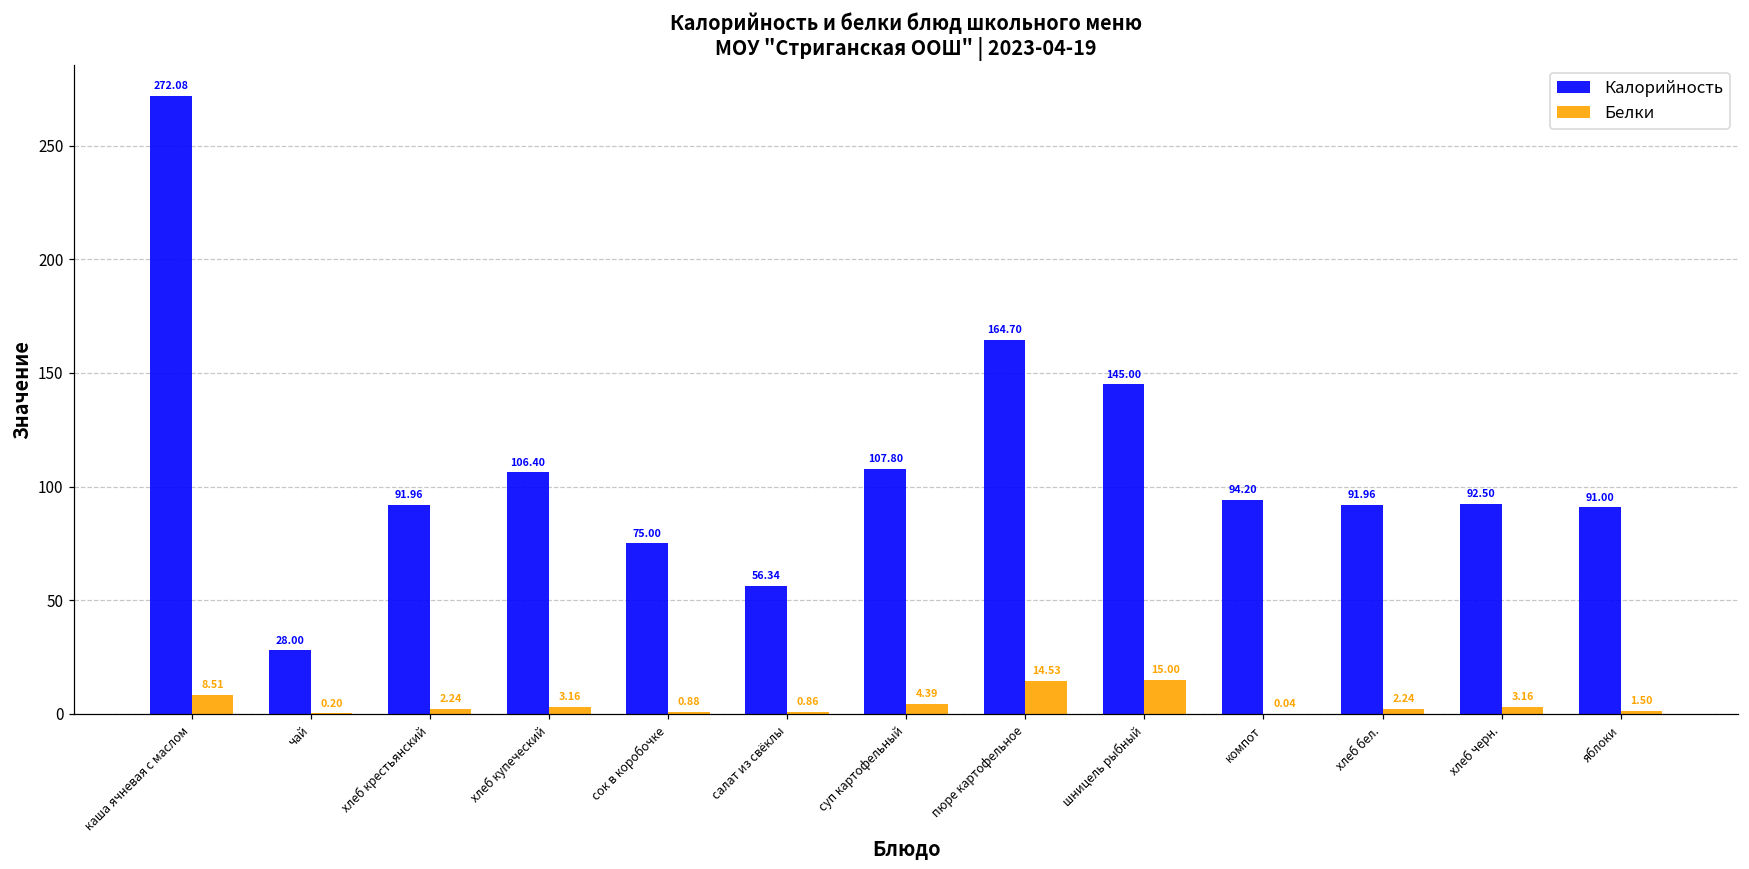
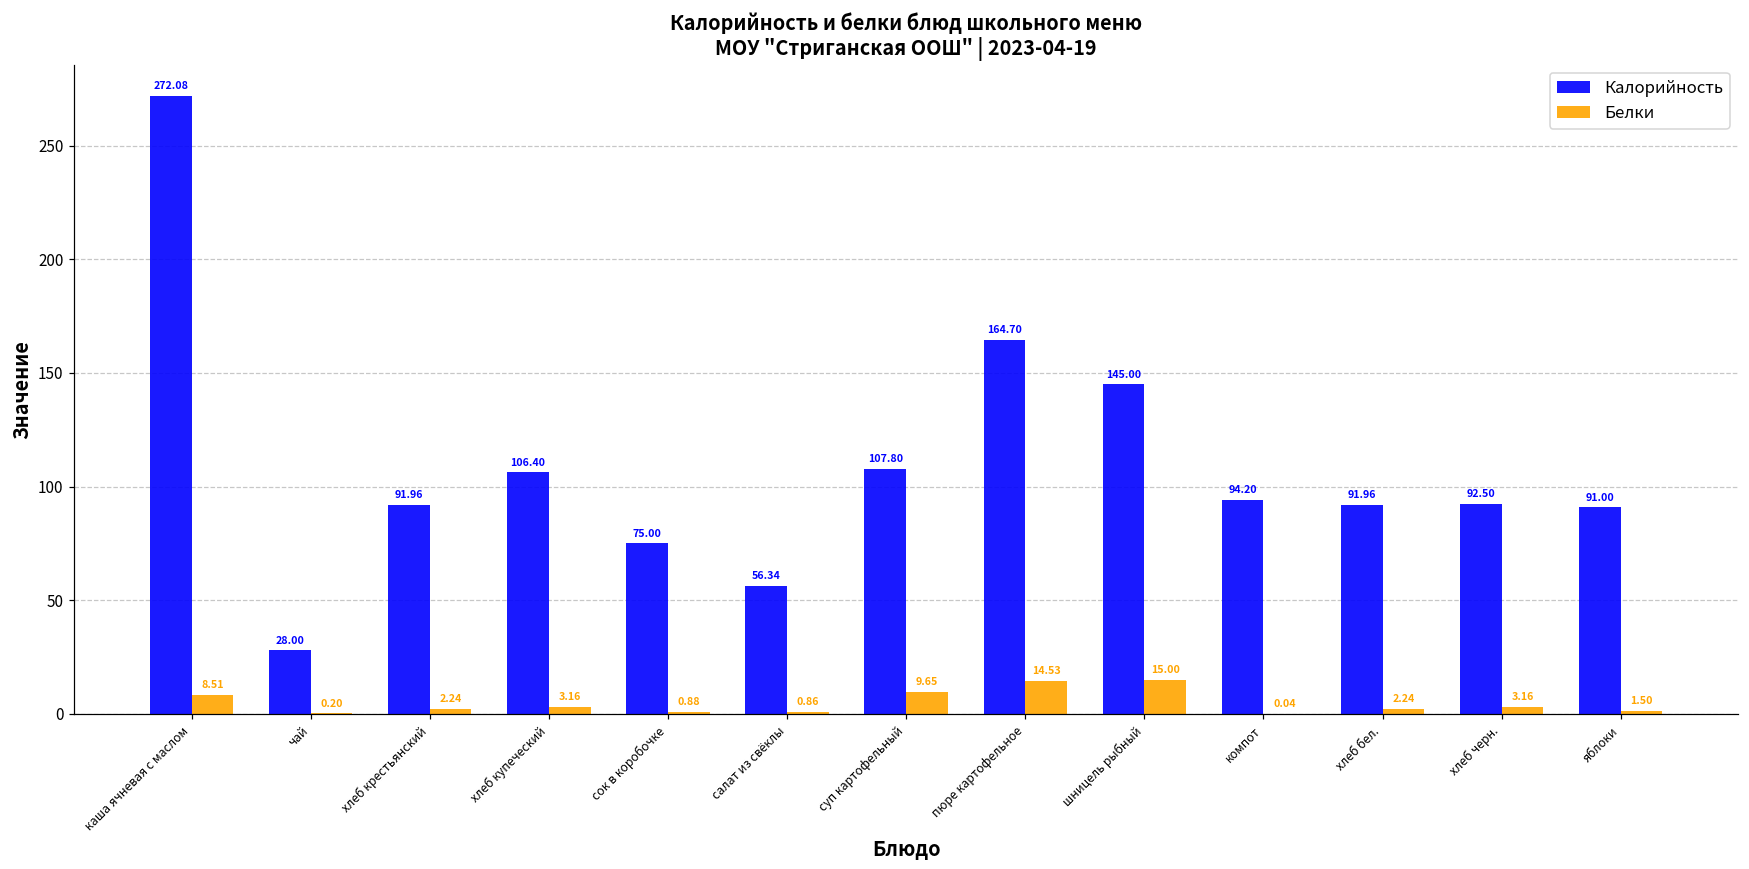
Белки, суп картофельный: 4.39 -> 9.65
